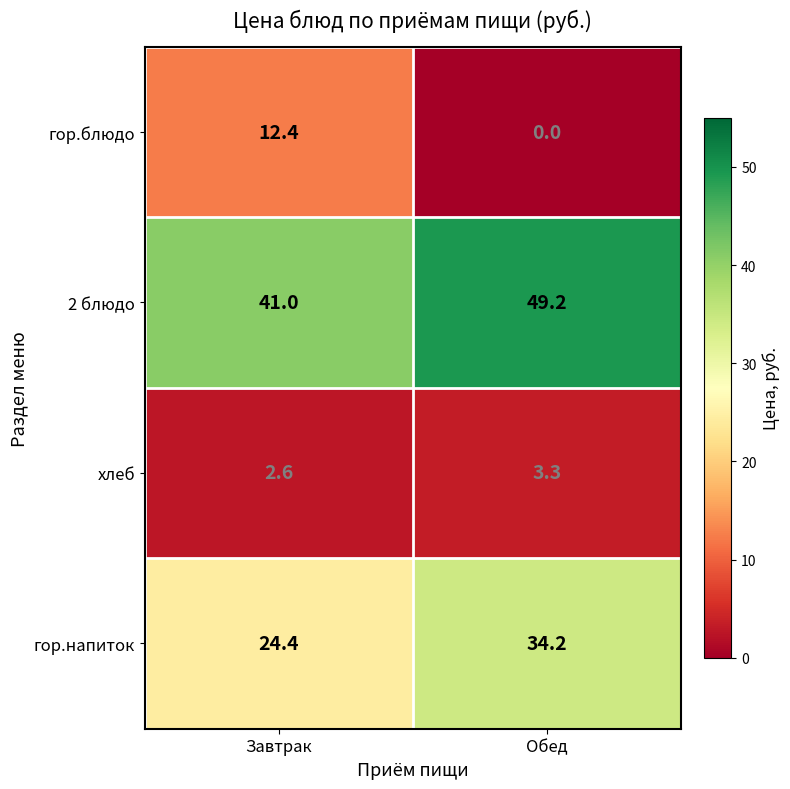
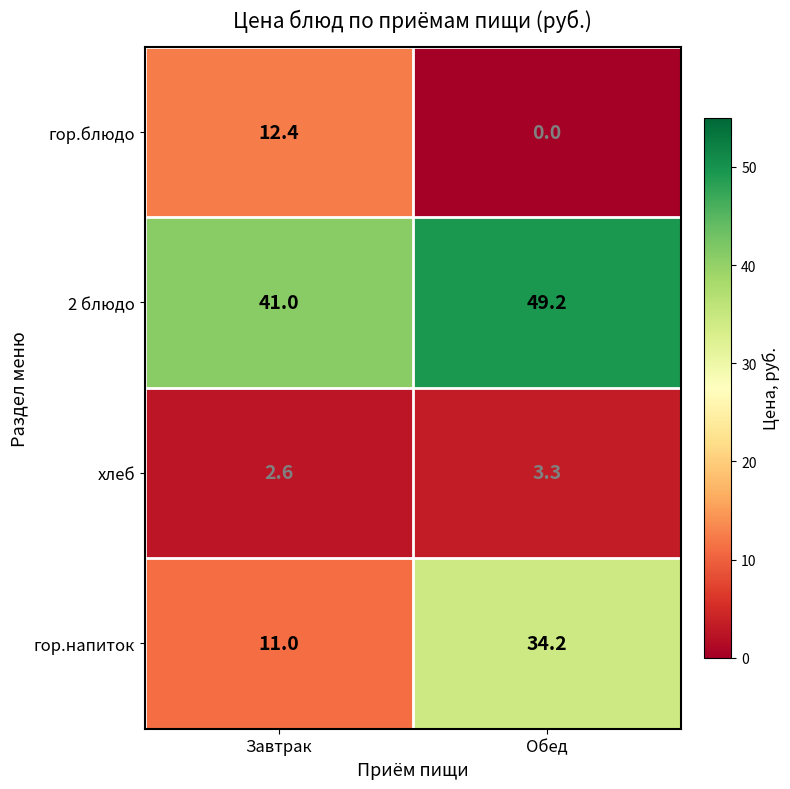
гор.напиток, Завтрак: 24.4 -> 11.0
